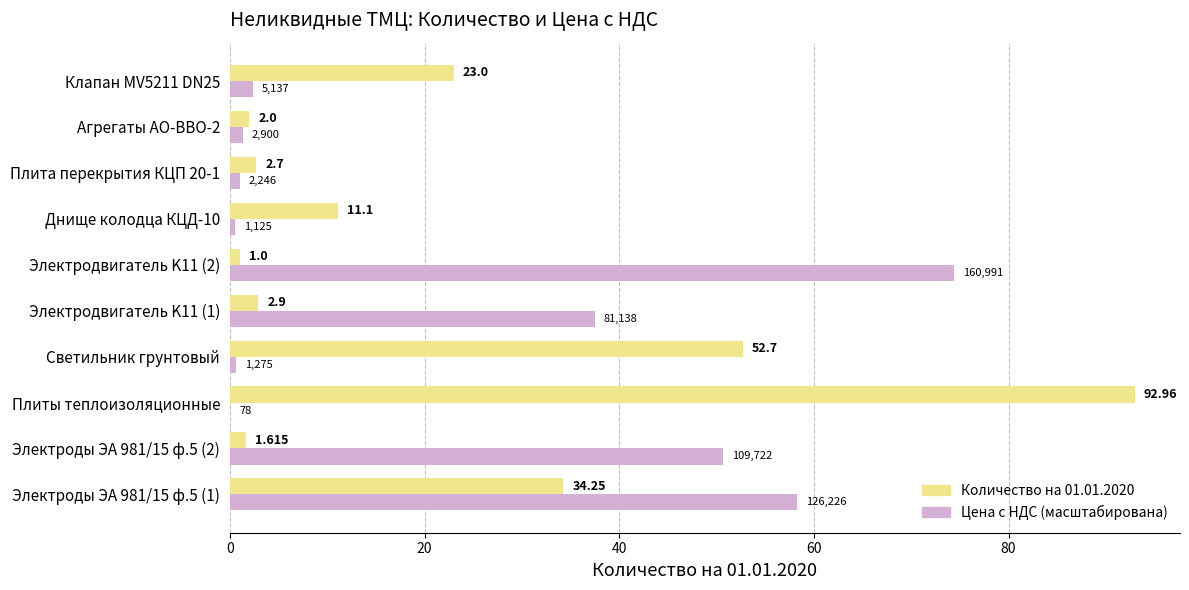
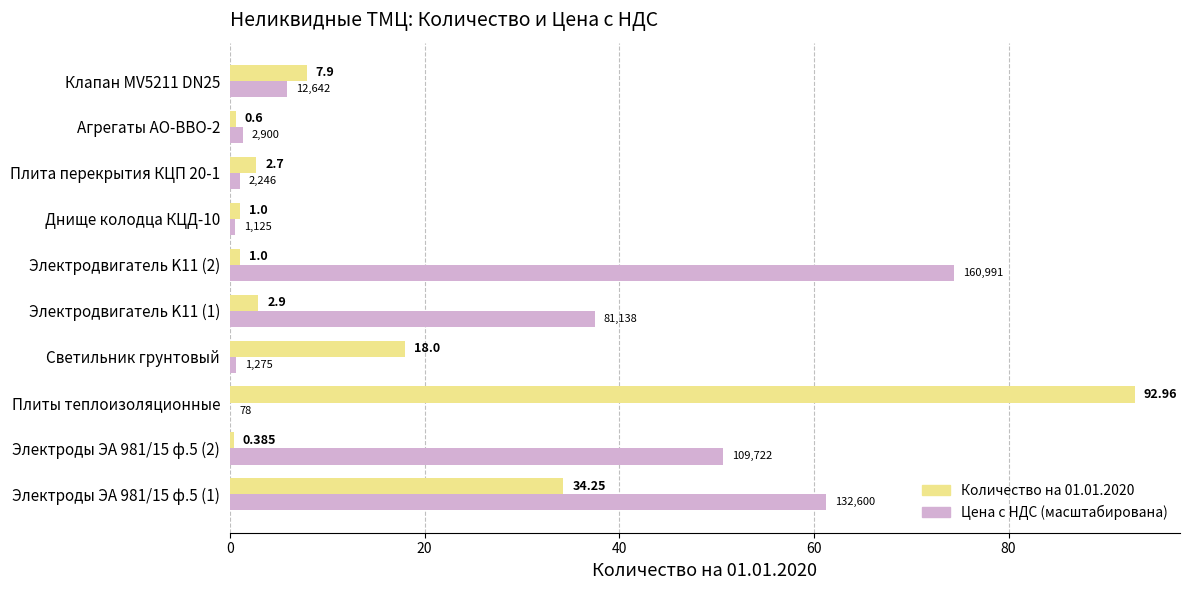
Количество на 01.01.2020, Клапан MV5211 DN25: 23.0 -> 7.9
Цена с НДС (масштабирована), Клапан MV5211 DN25: 5,137 -> 12,642
Количество на 01.01.2020, Агрегаты АО-ВВО-2: 2.0 -> 0.6
Количество на 01.01.2020, Днище колодца КЦД-10: 11.1 -> 1.0
Количество на 01.01.2020, Светильник грунтовый: 52.7 -> 18.0
Количество на 01.01.2020, Электроды ЭА 981/15 ф.5 (2): 1.615 -> 0.385
Цена с НДС (масштабирована), Электроды ЭА 981/15 ф.5 (1): 126,226 -> 132,600
